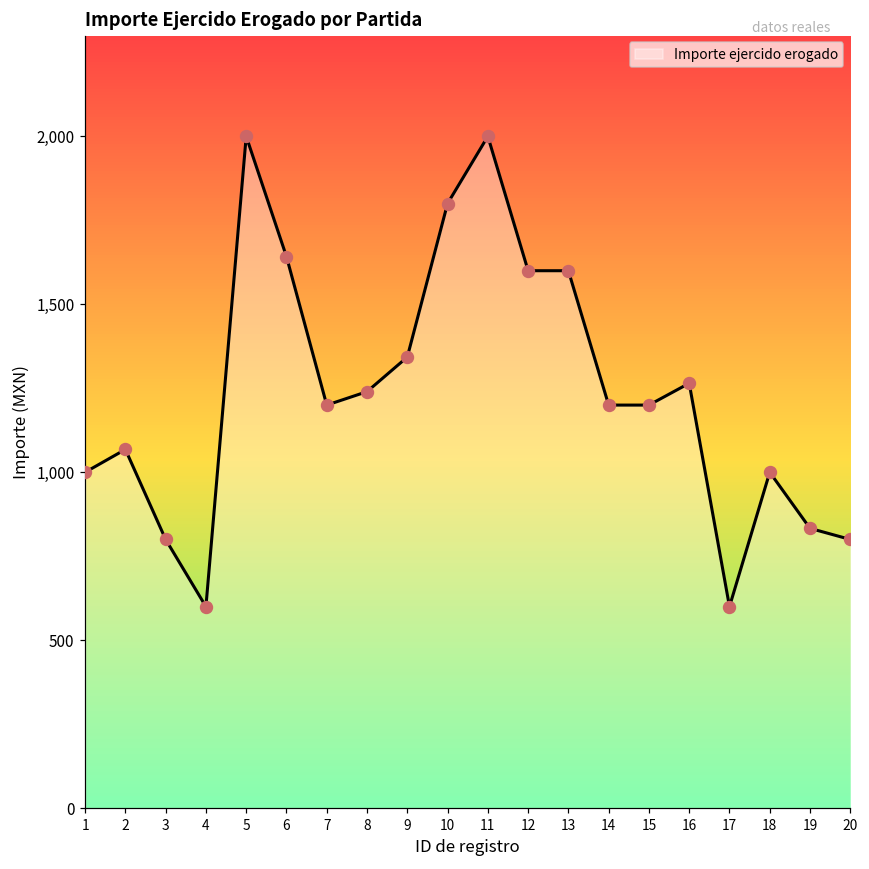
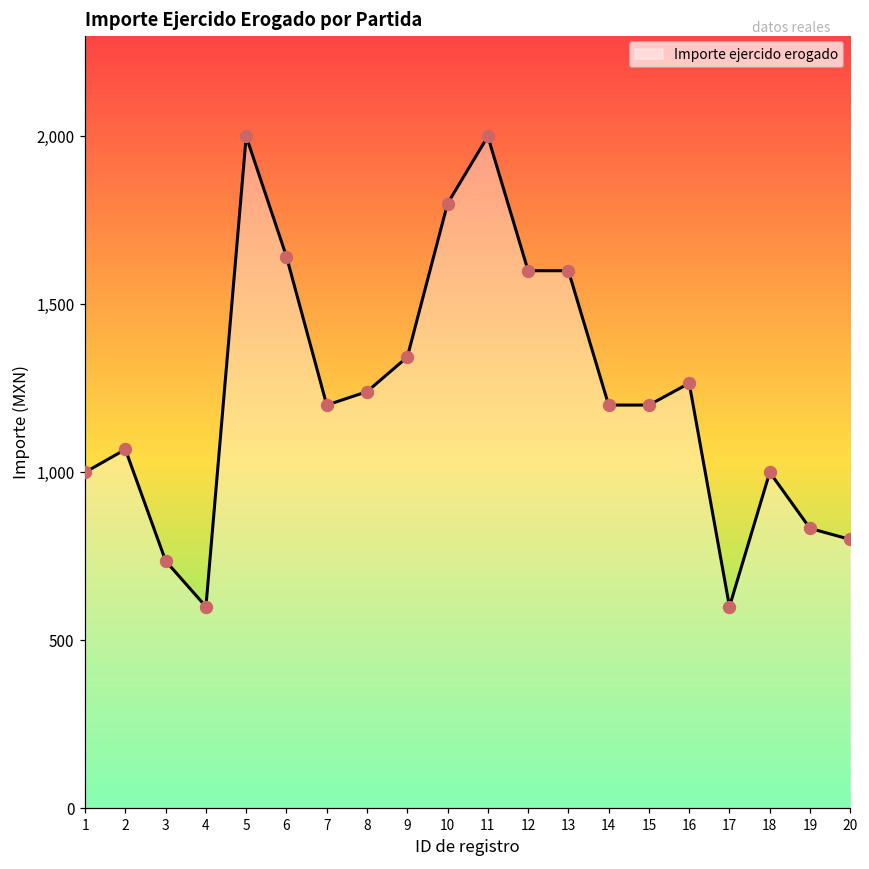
3: 800 -> 740
